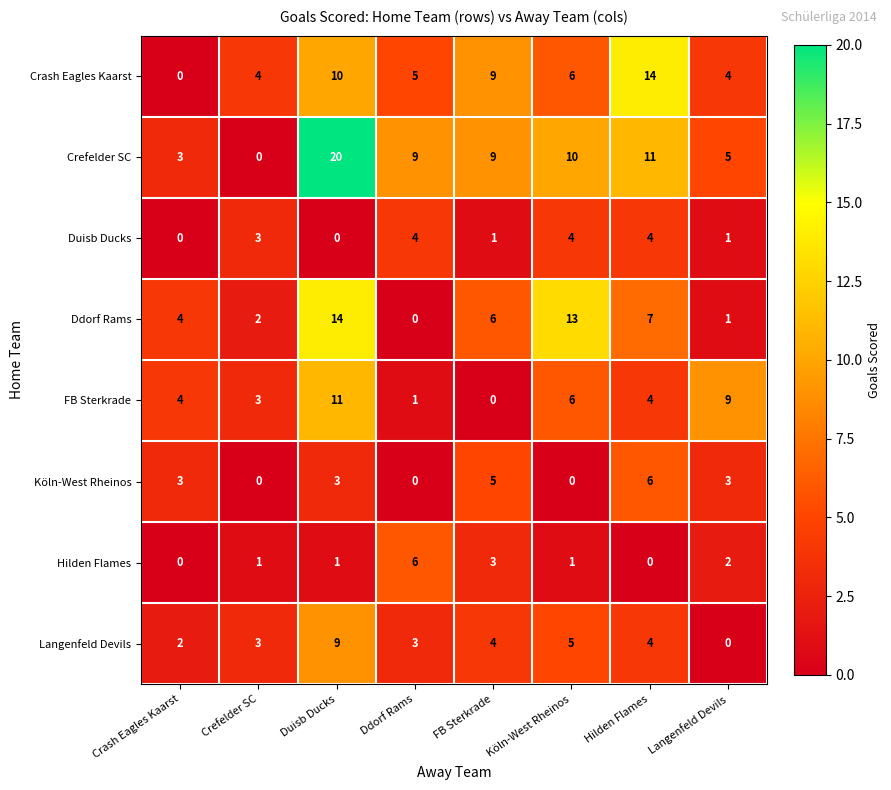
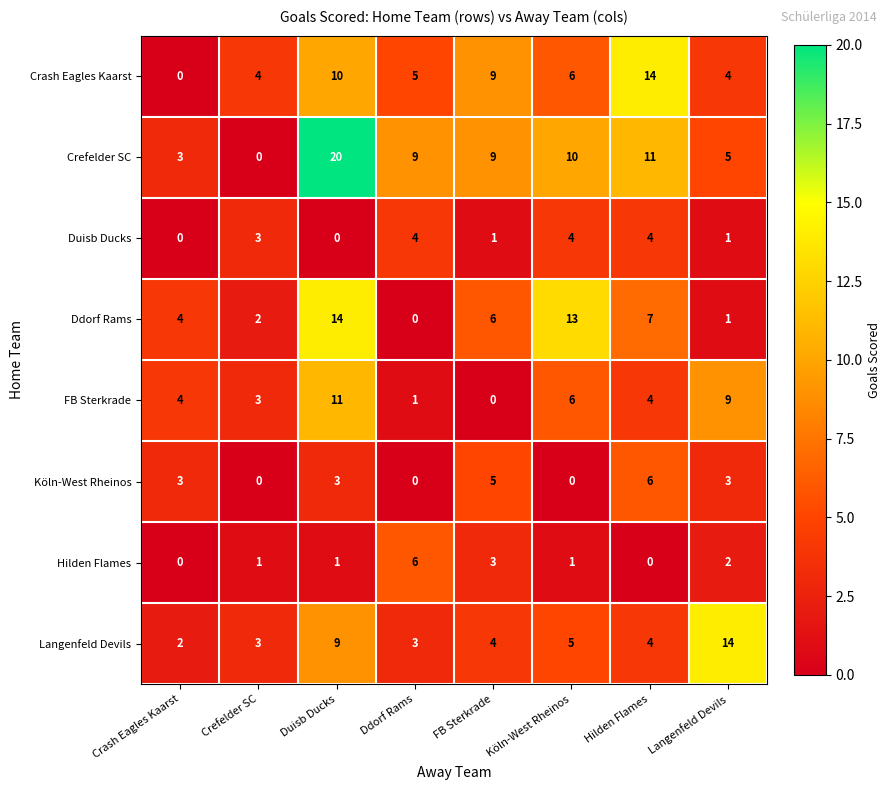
Langenfeld Devils, Langenfeld Devils: 0 -> 14
